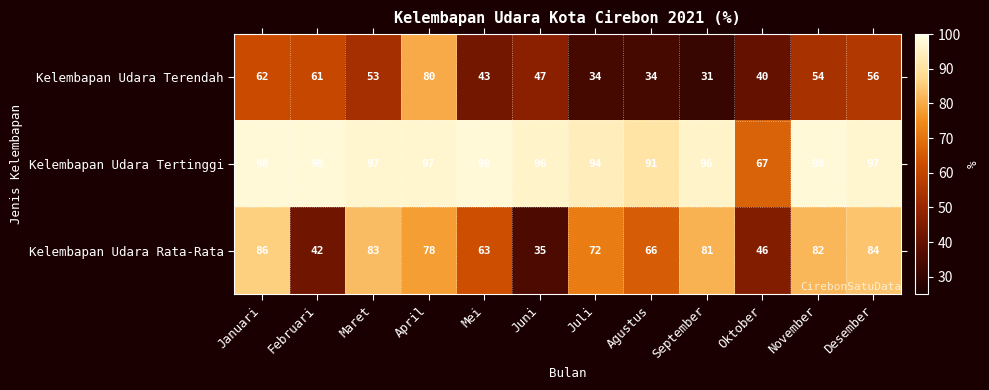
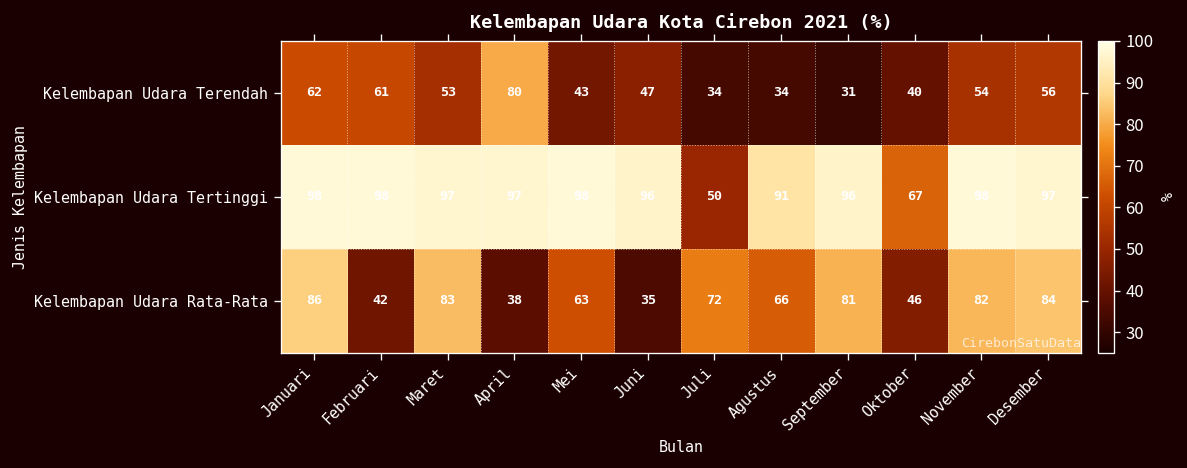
Kelembapan Udara Tertinggi, Juli: 94 -> 50
Kelembapan Udara Rata-Rata, April: 78 -> 38
